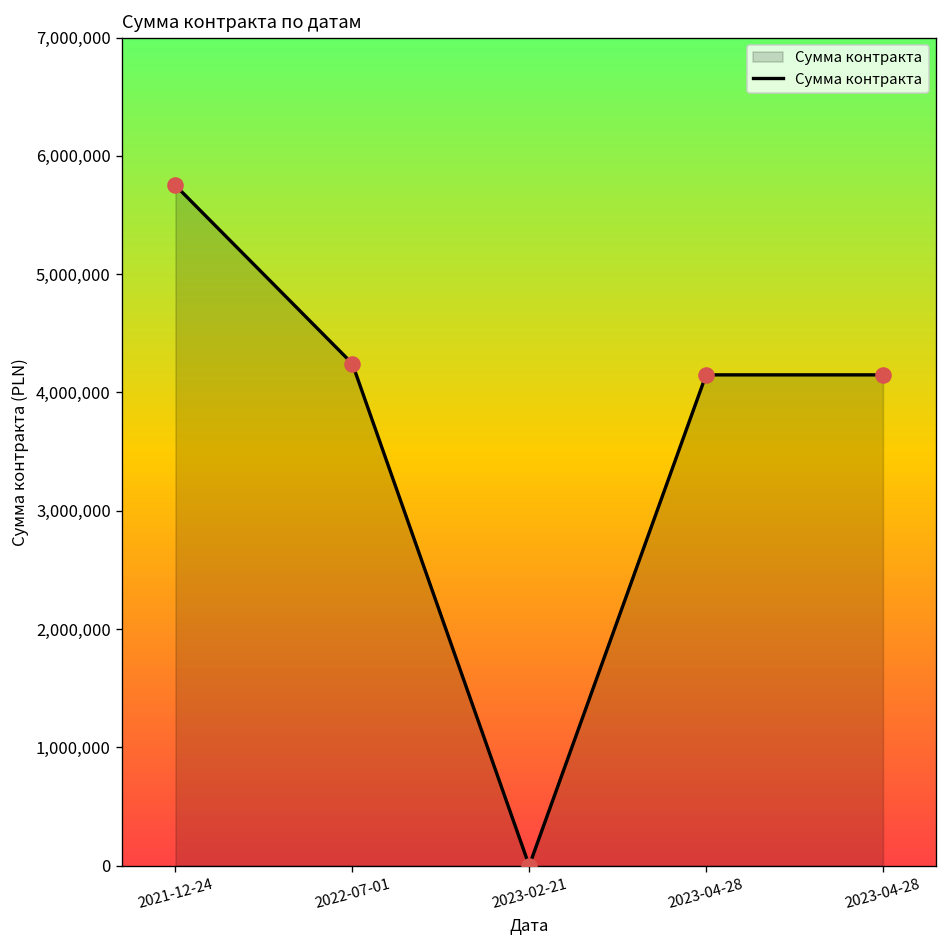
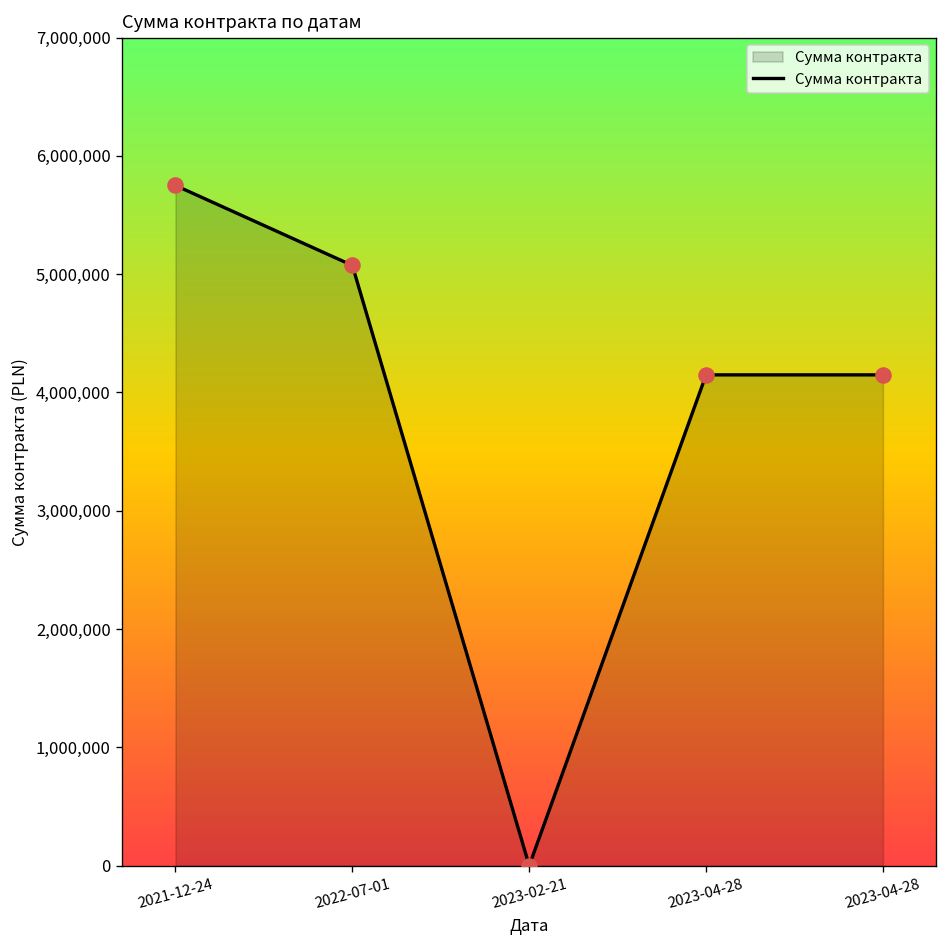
2022-07-01: 4,200,000 -> 5,100,000
